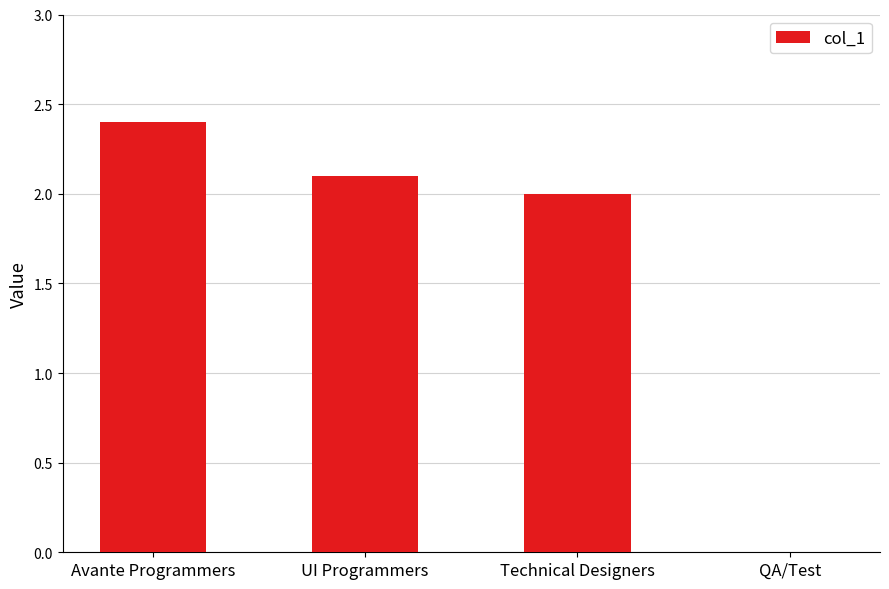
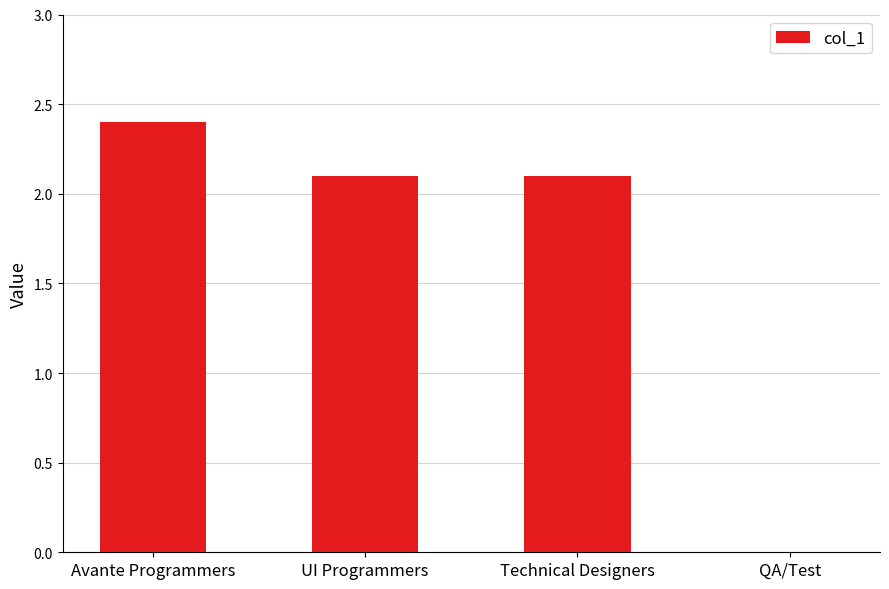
Technical Designers: 2.0 -> 2.1
